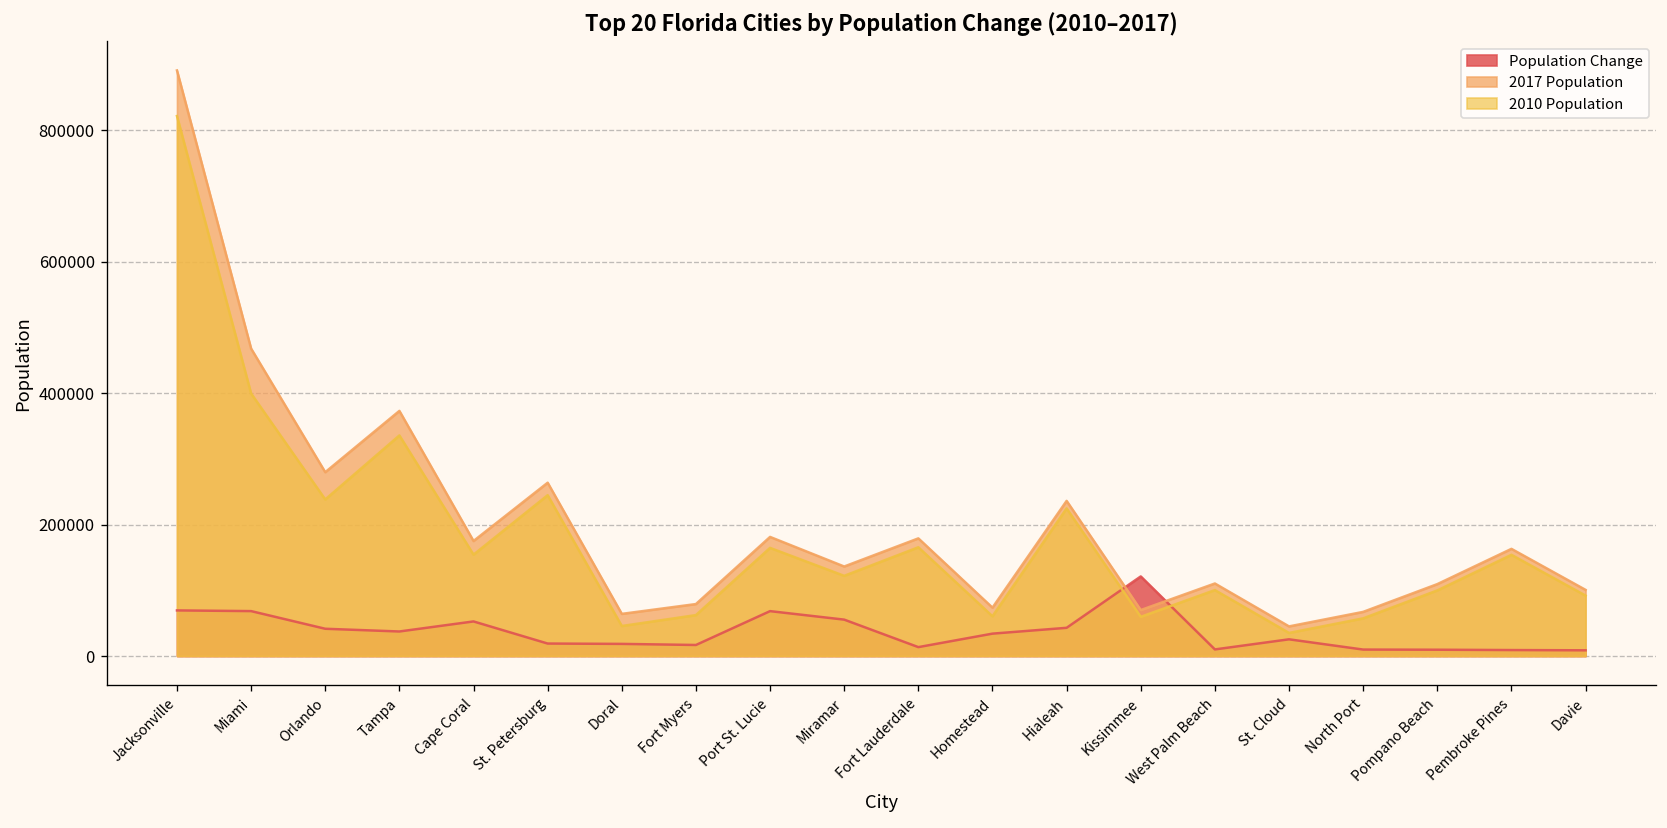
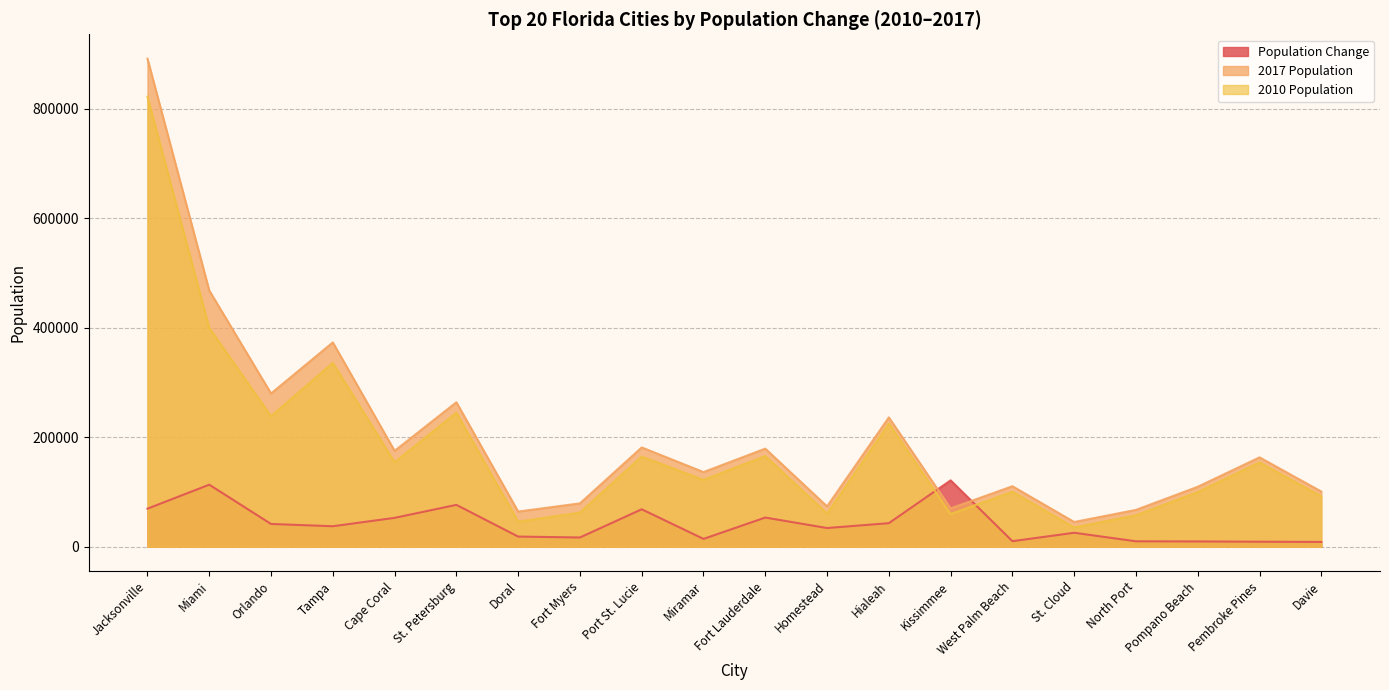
Population Change, Miami: 70000 -> 110000
Population Change, St. Petersburg: 20000 -> 80000
Population Change, Miramar: 60000 -> 10000
Population Change, Fort Lauderdale: 10000 -> 50000
